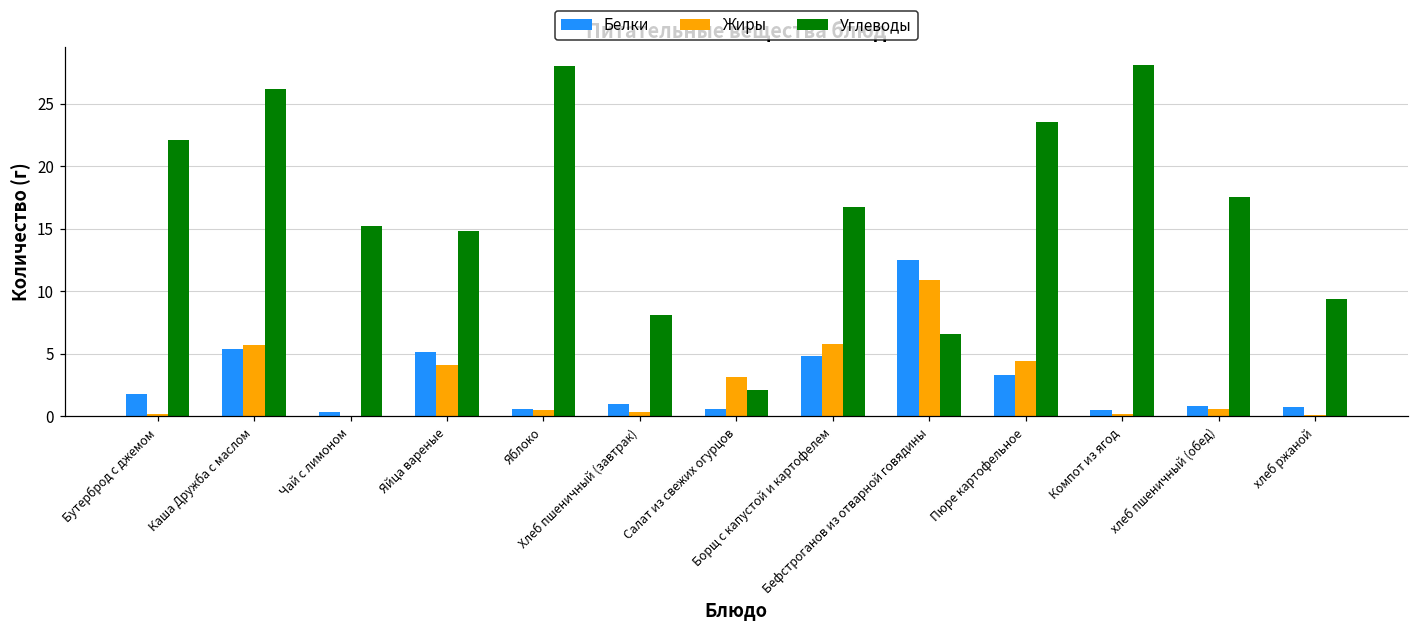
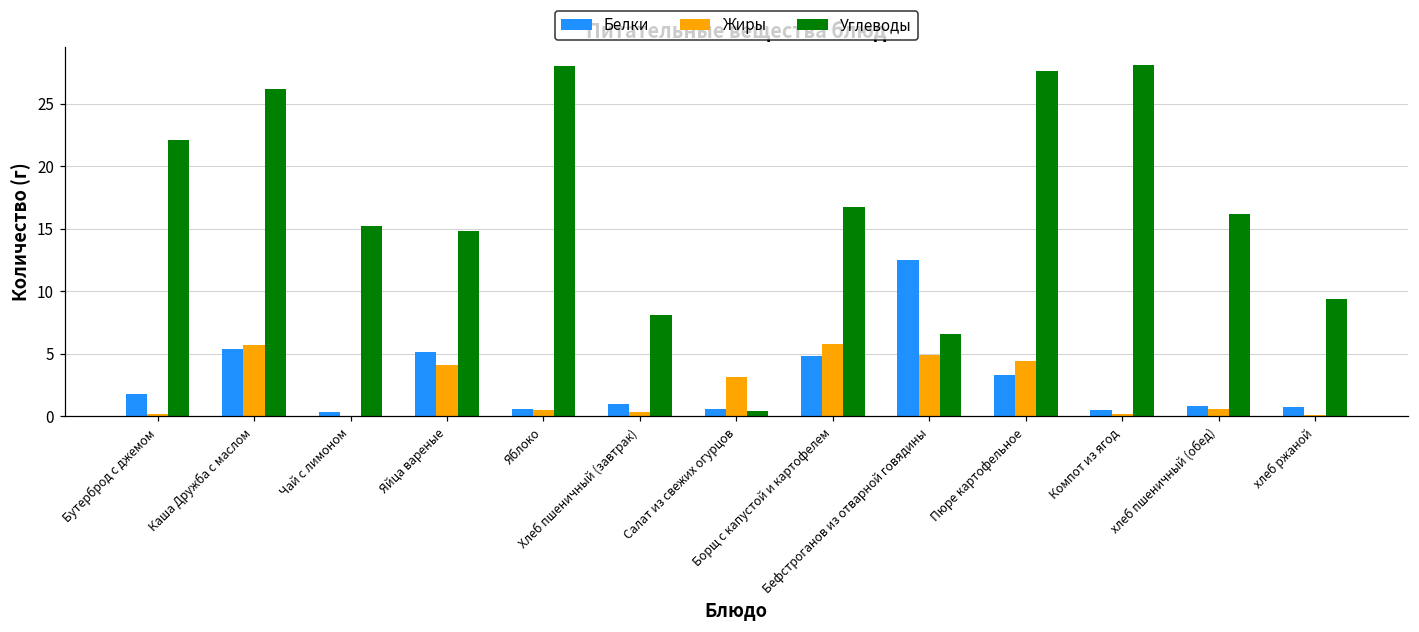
Углеводы, Салат из свежих огурцов: 2.1 -> 0.4
Жиры, Бефстроганов из отварной говядины: 10.9 -> 4.9
Углеводы, Пюре картофельное: 23.5 -> 27.6
Углеводы, хлеб пшеничный (обед): 17.5 -> 16.2
